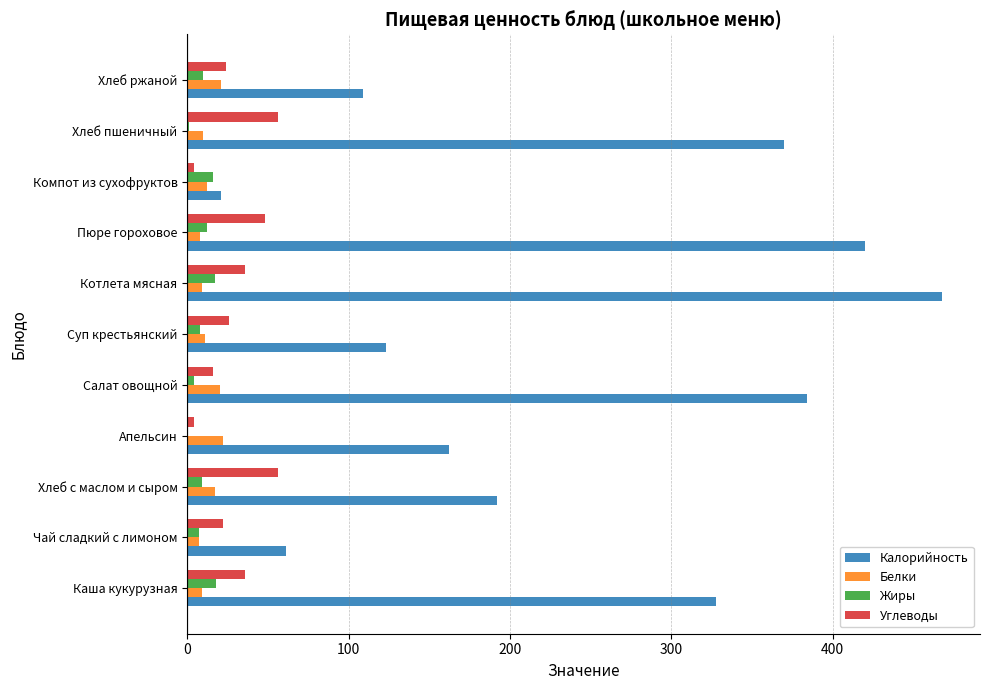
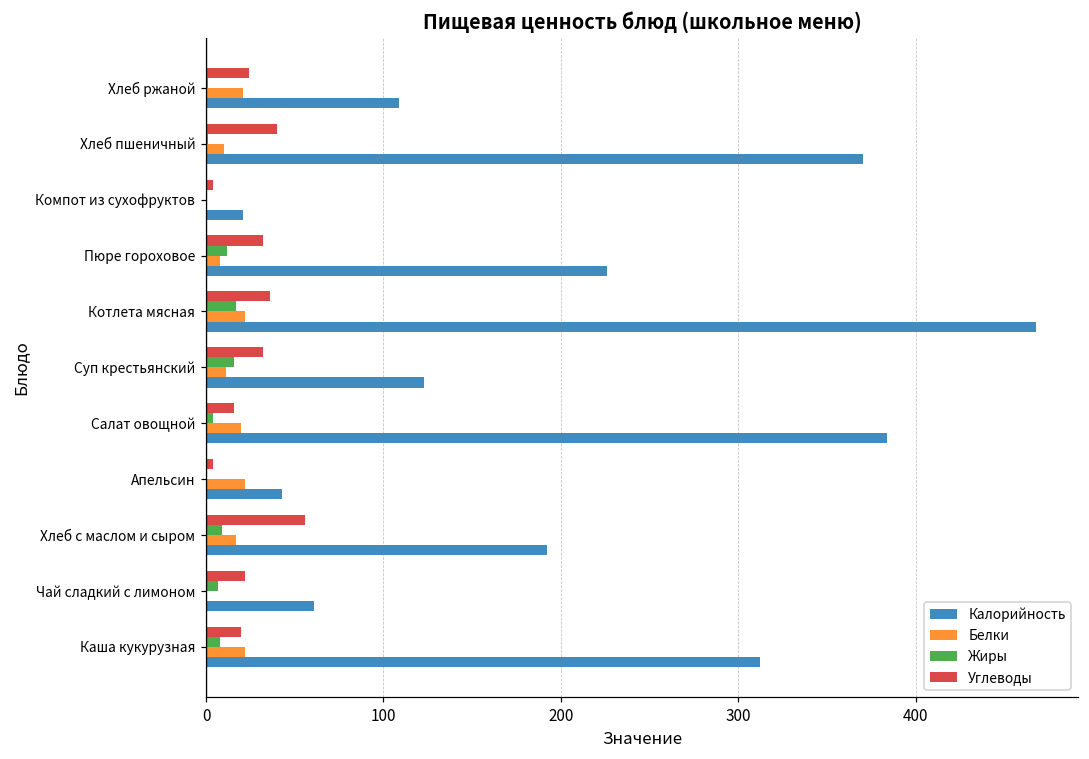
Жиры, Хлеб ржаной: 10 -> 1
Углеводы, Хлеб пшеничный: 56 -> 40
Жиры, Компот из сухофруктов: 16 -> 0
Белки, Компот из сухофруктов: 12 -> 0
Углеводы, Пюре гороховое: 48 -> 32
Калорийность, Пюре гороховое: 420 -> 226
Белки, Котлета мясная: 9 -> 22
Углеводы, Суп крестьянский: 26 -> 32
Жиры, Суп крестьянский: 8 -> 16
Калорийность, Апельсин: 162 -> 43
Белки, Чай сладкий с лимоном: 7 -> 0
Углеводы, Каша кукурузная: 36 -> 20
Жиры, Каша кукурузная: 18 -> 8
Белки, Каша кукурузная: 9 -> 22
Калорийность, Каша кукурузная: 328 -> 312
